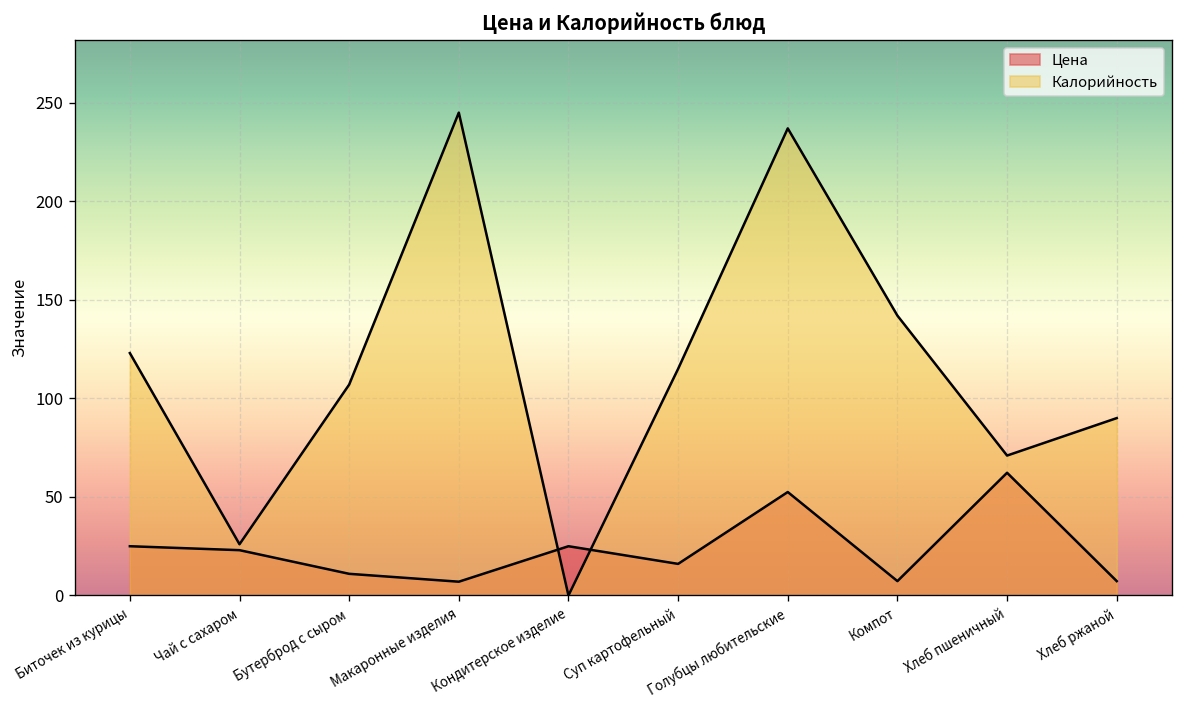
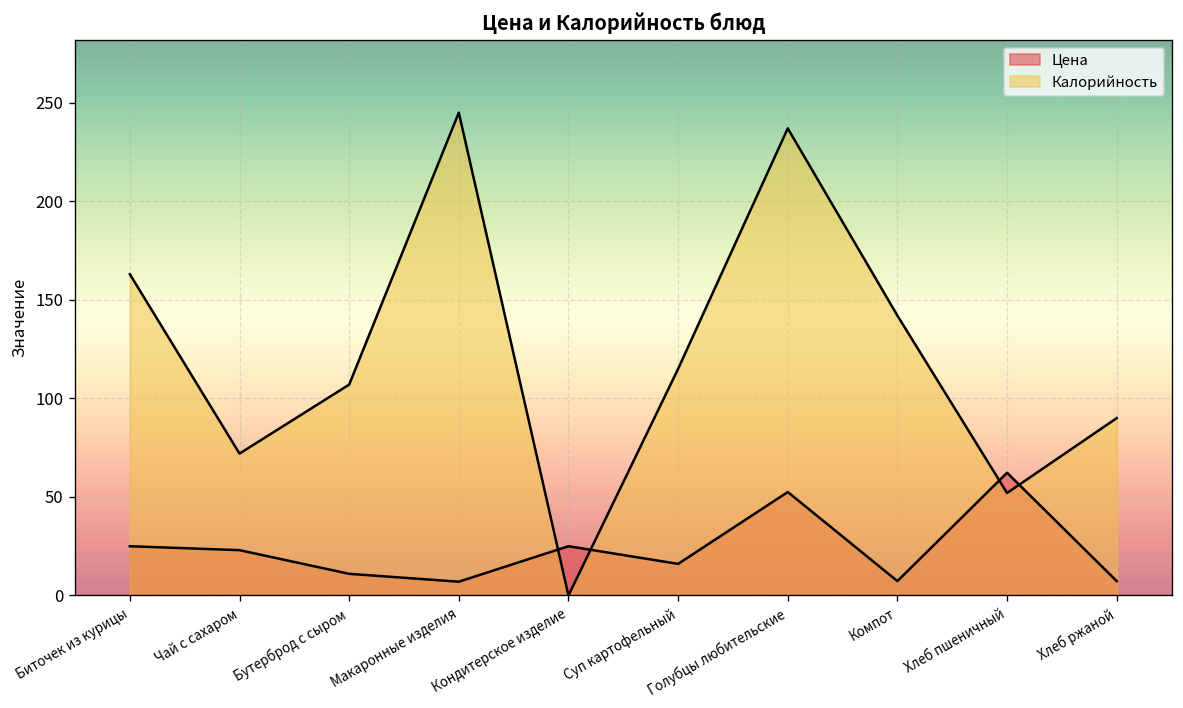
Калорийность, Биточек из курицы: 123 -> 163
Калорийность, Чай с сахаром: 26 -> 72
Калорийность, Хлеб пшеничный: 71 -> 52
